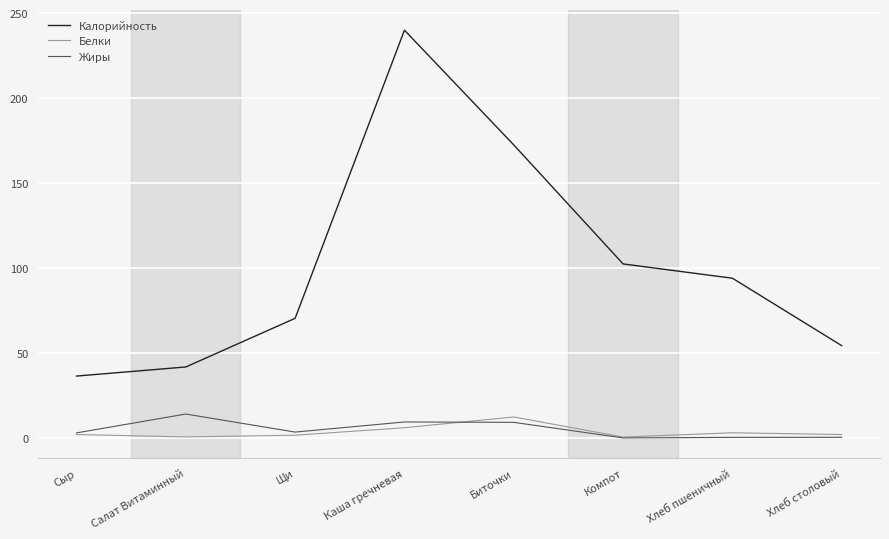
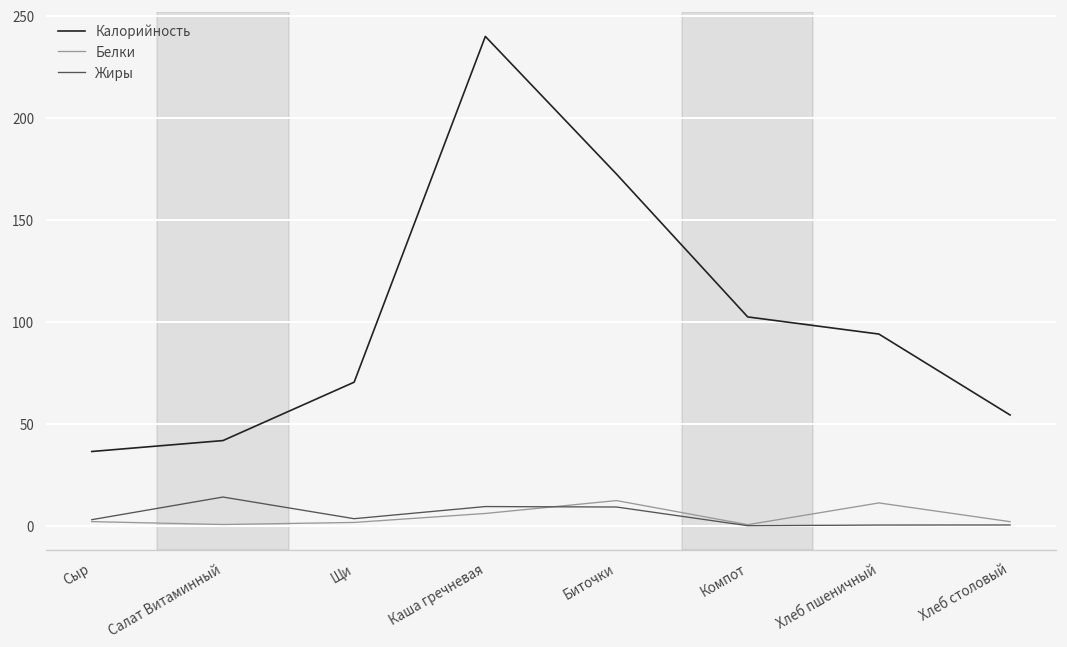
Белки, Хлеб пшеничный: 3 -> 11
